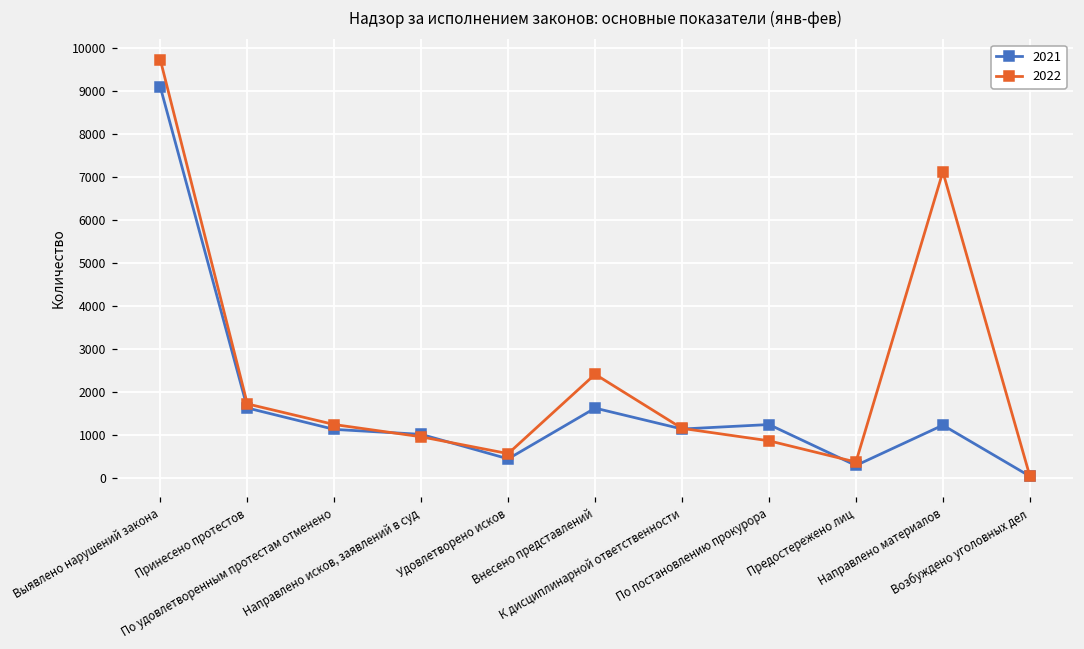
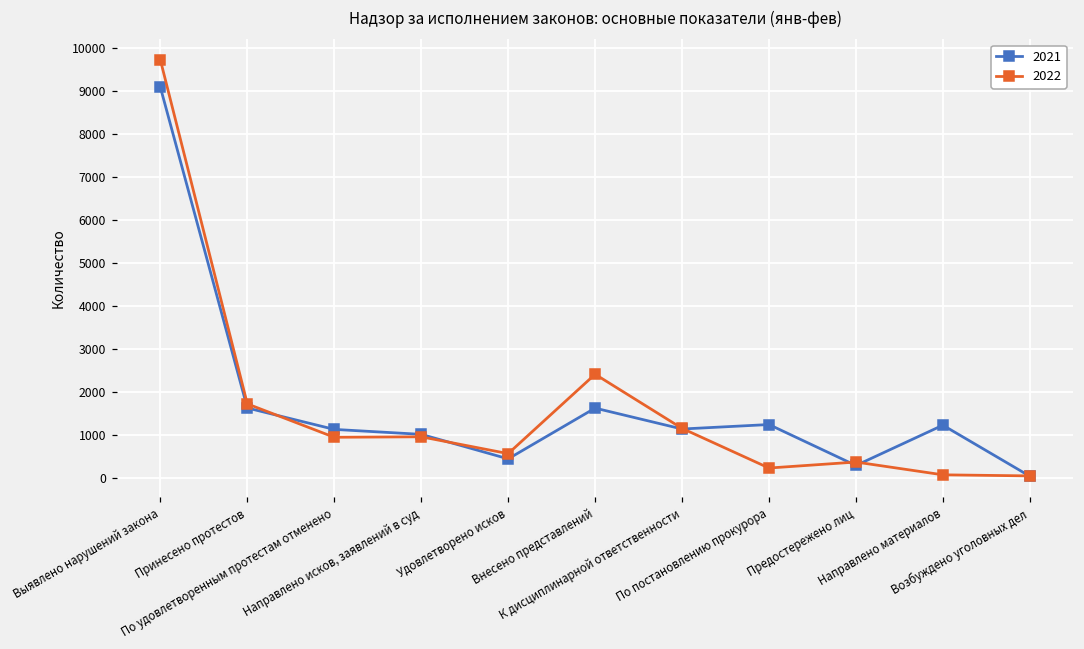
2022, По удовлетворенным протестам отменено: 1200 -> 900
2022, По постановлению прокурора: 900 -> 200
2022, Направлено материалов: 7100 -> 100
